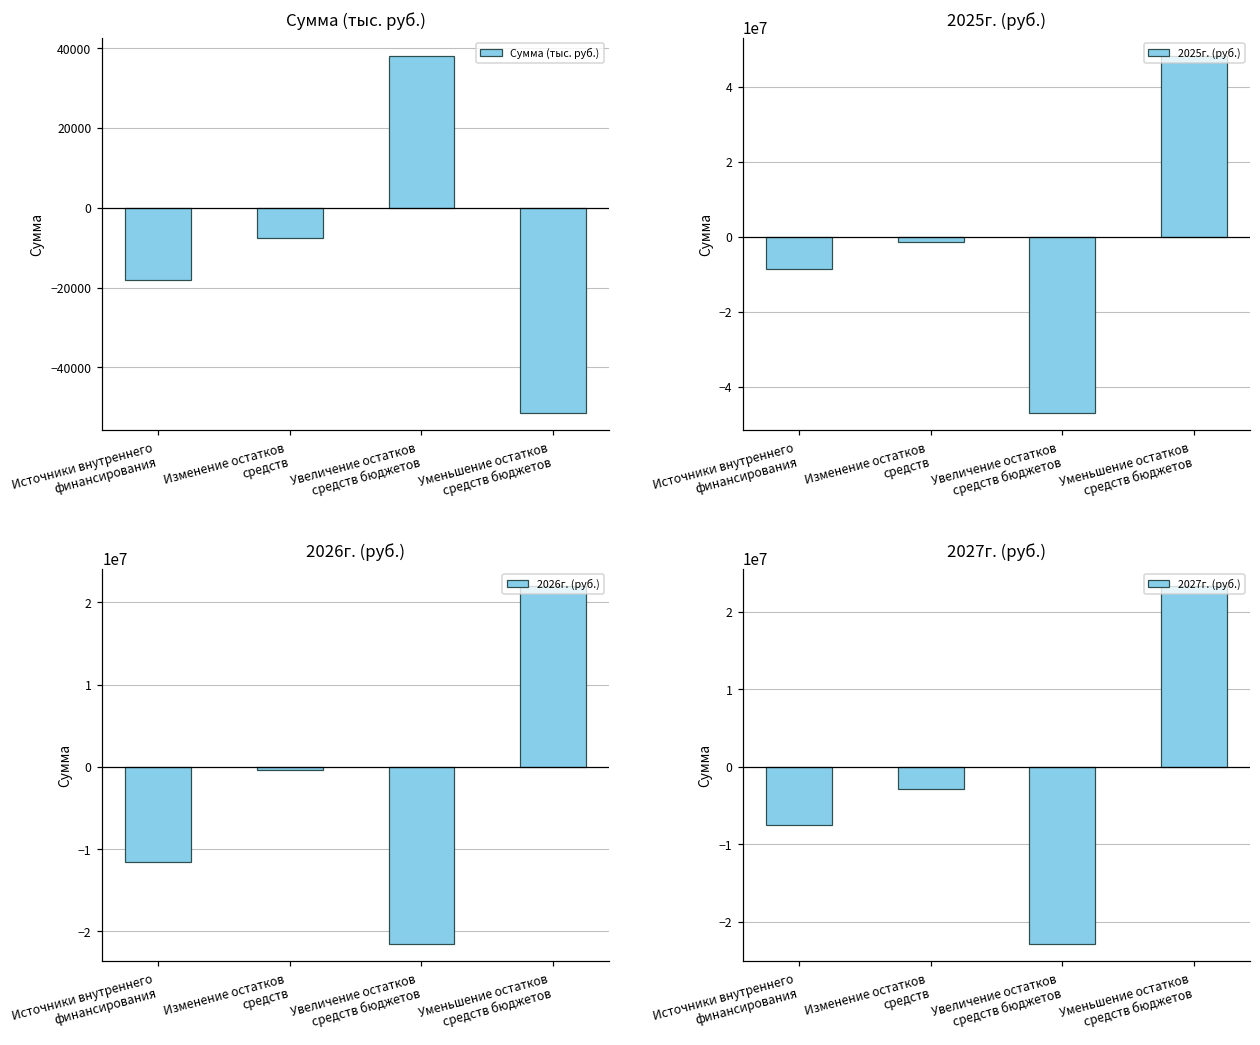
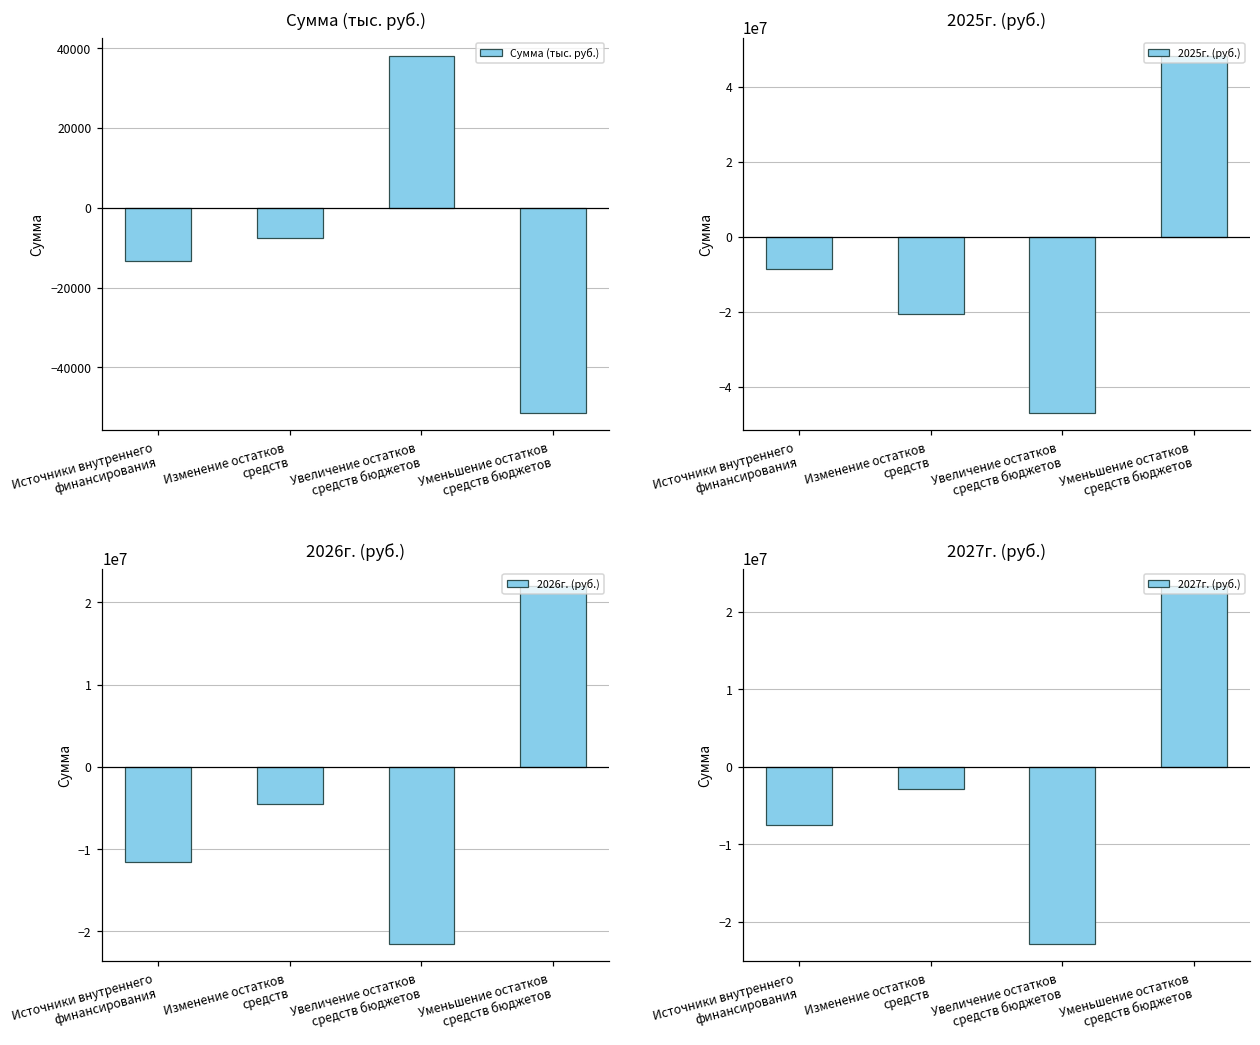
Сумма (тыс. руб.), Источники внутреннего финансирования: -18000 -> -13000
2025г. (руб.), Изменение остатков средств: -1000000 -> -21000000
2026г. (руб.), Изменение остатков средств: 0 -> -5000000
